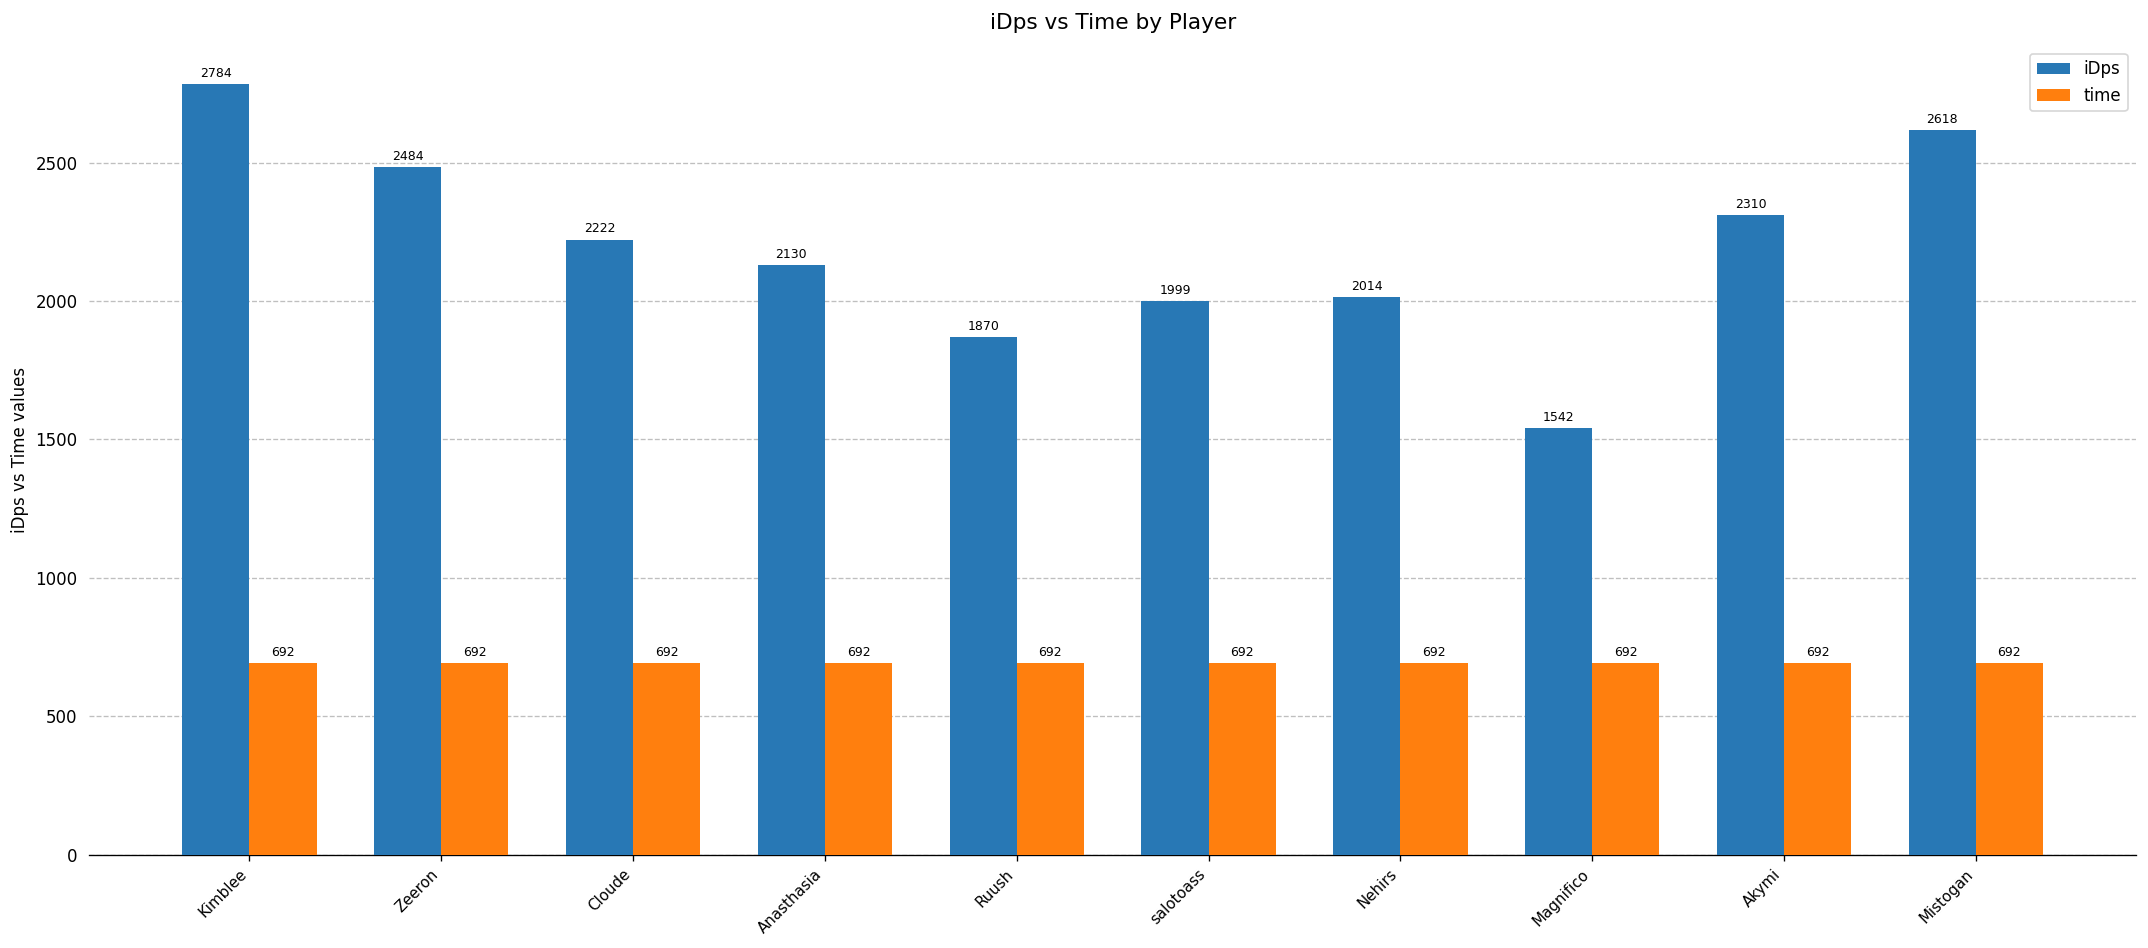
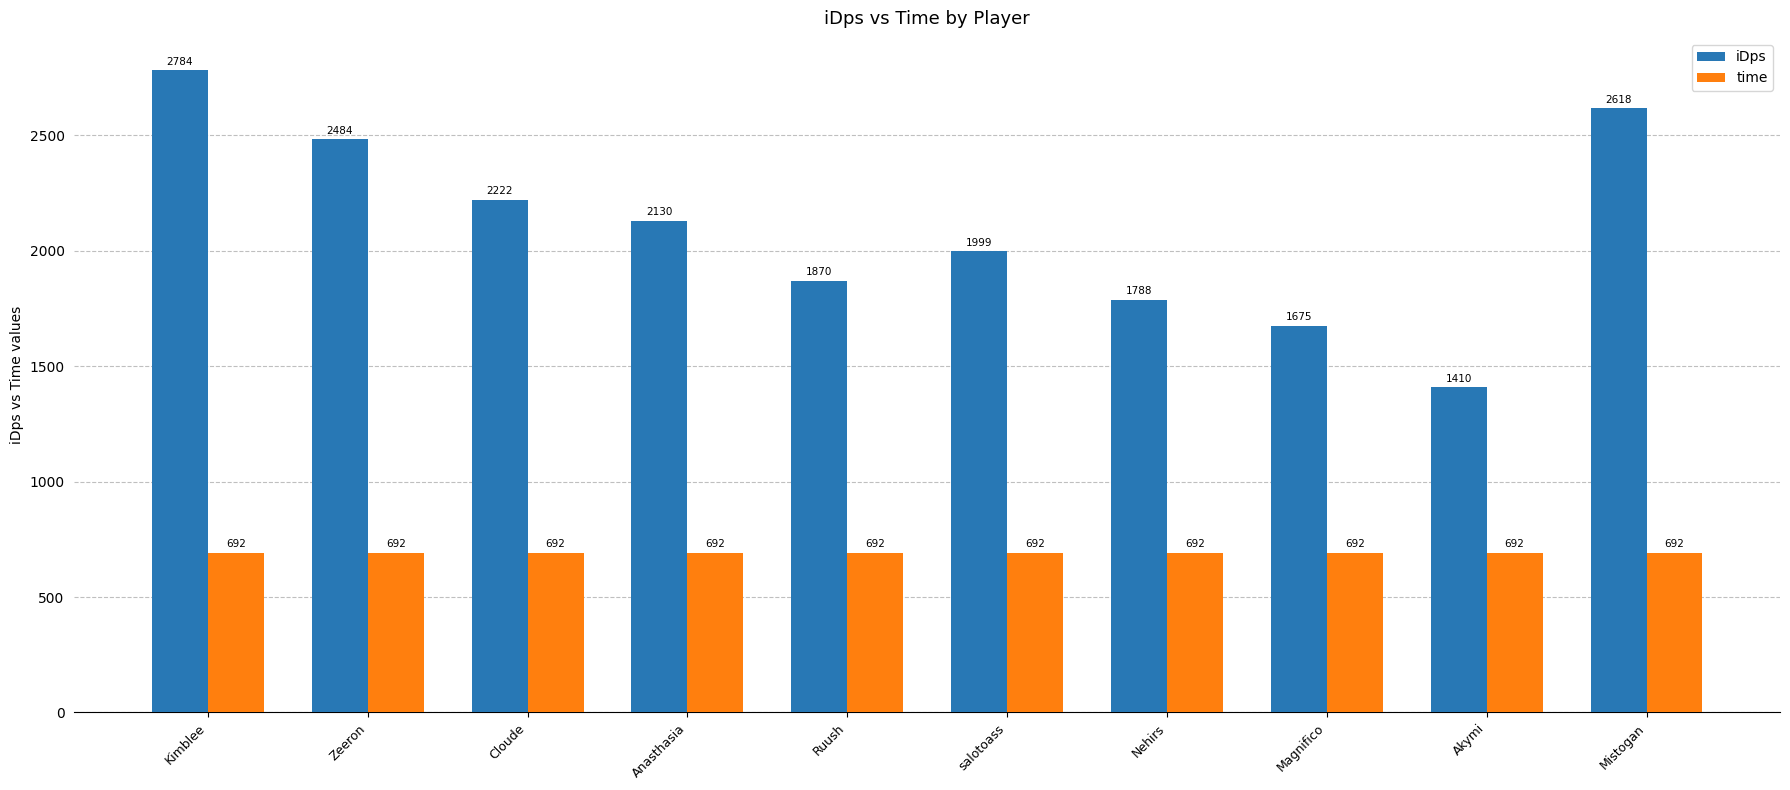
iDps, Nehirs: 2014 -> 1788
iDps, Magnifico: 1542 -> 1675
iDps, Akymi: 2310 -> 1410
